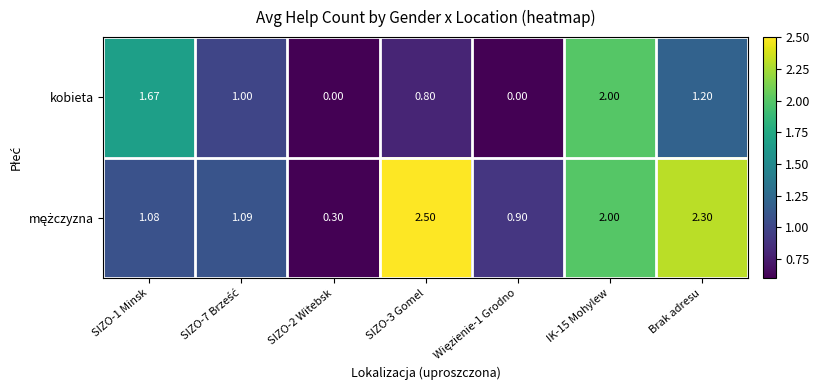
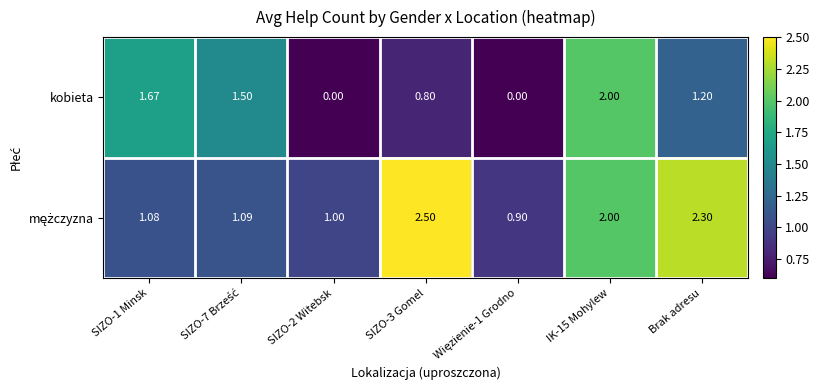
kobieta, SIZO-7 Brześć: 1.00 -> 1.50
mężczyzna, SIZO-2 Witebsk: 0.30 -> 1.00
